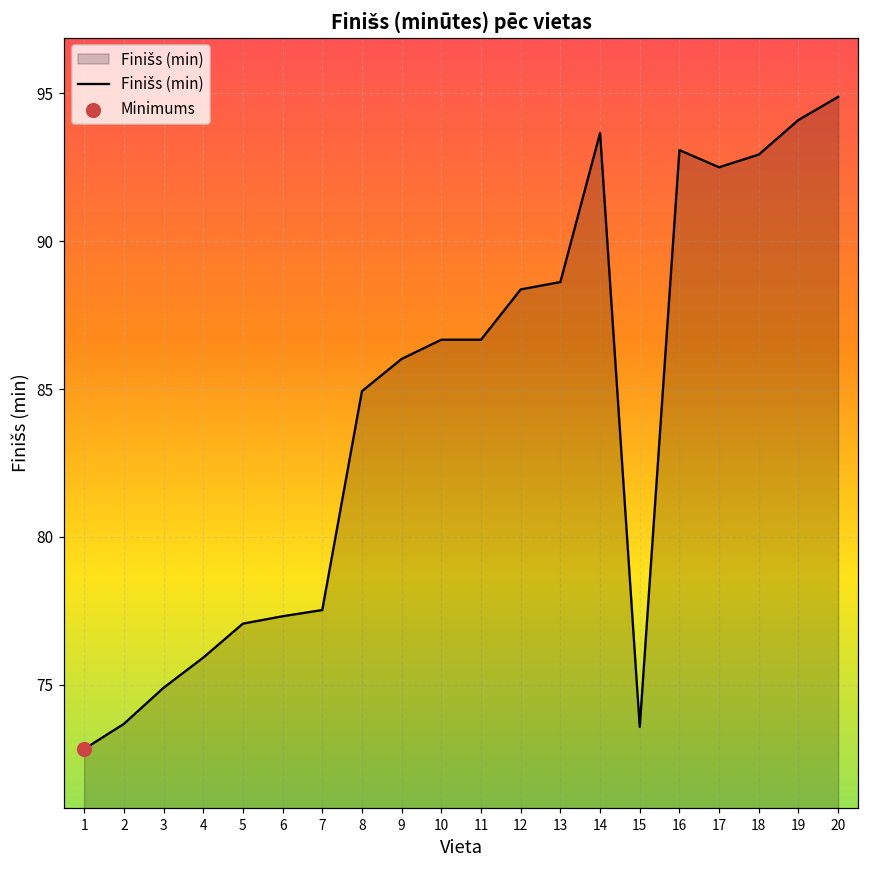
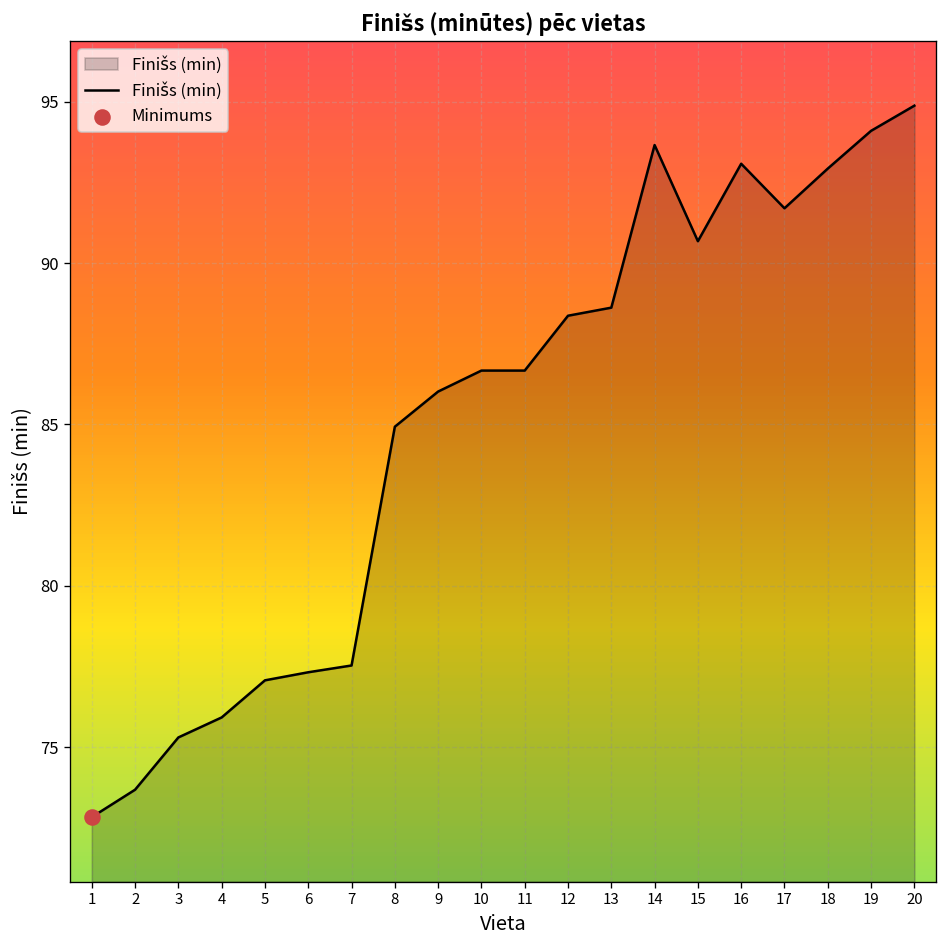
Finišs (min), 3: 74.9 -> 75.3
Finišs (min), 15: 73.6 -> 90.7
Finišs (min), 17: 92.5 -> 91.7
